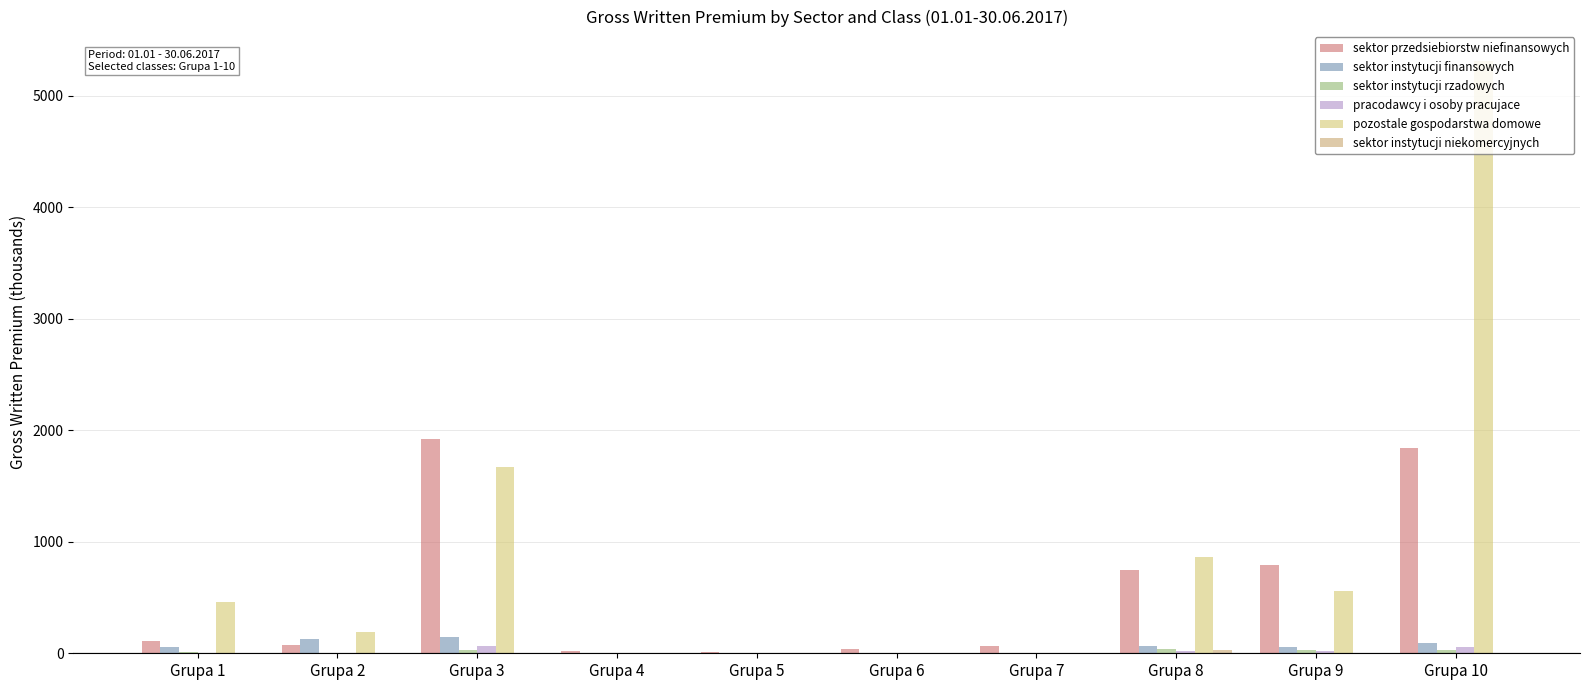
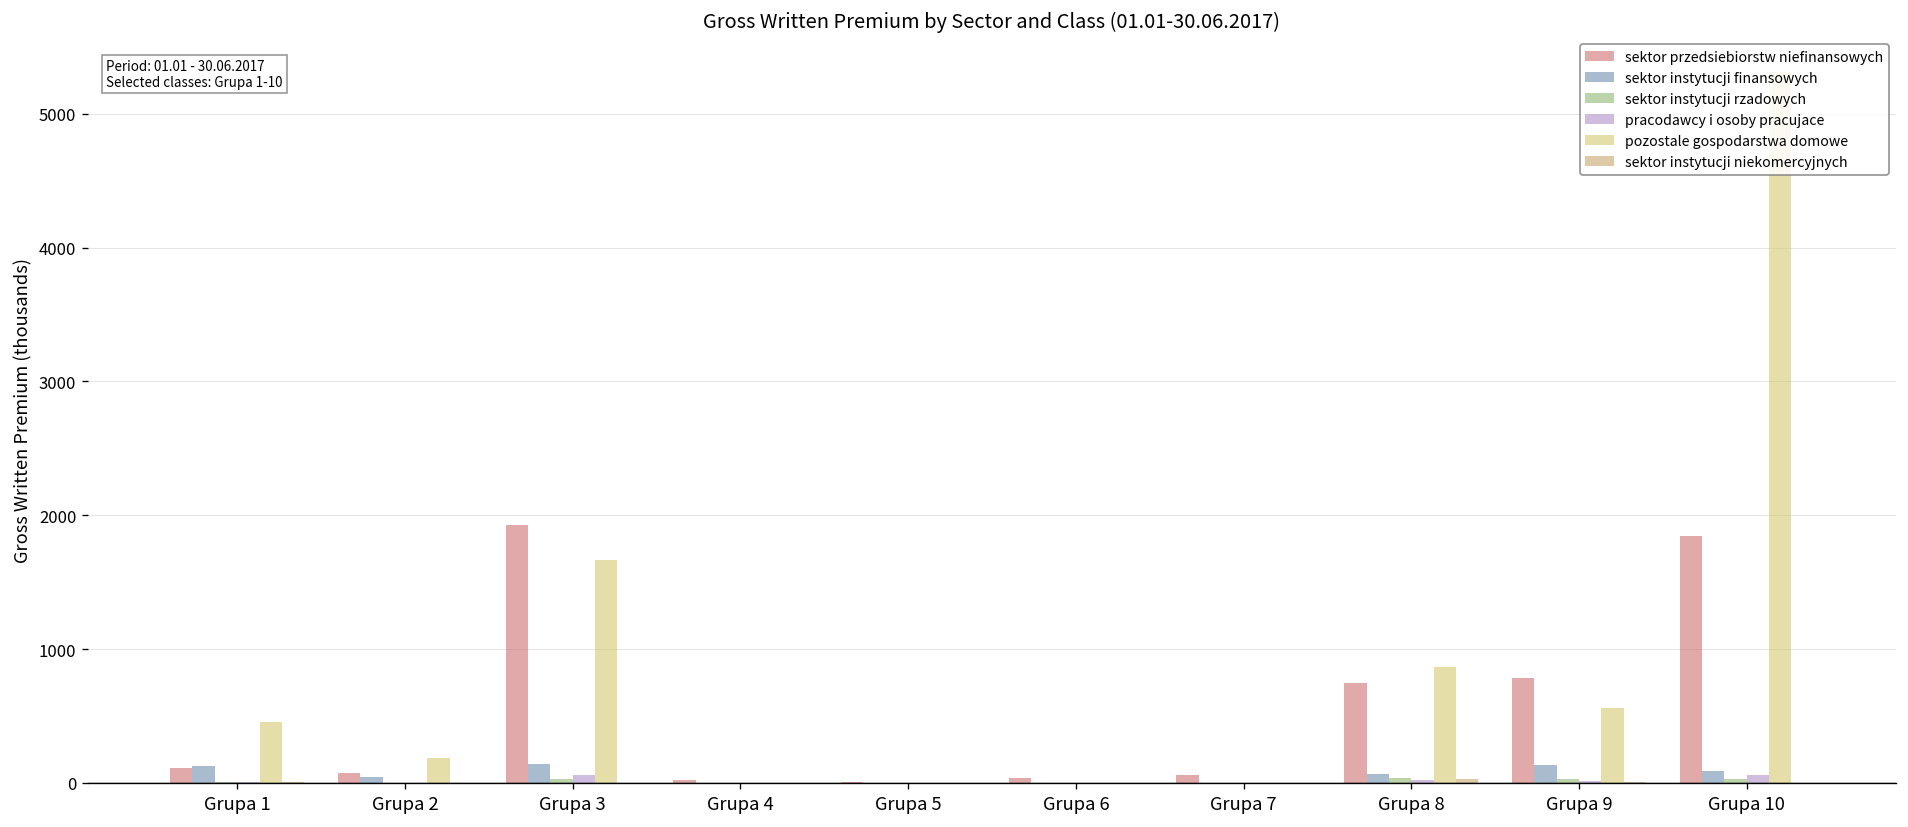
sektor instytucji finansowych, Grupa 1: 50 -> 130
sektor instytucji finansowych, Grupa 2: 130 -> 40
sektor instytucji finansowych, Grupa 9: 60 -> 130
